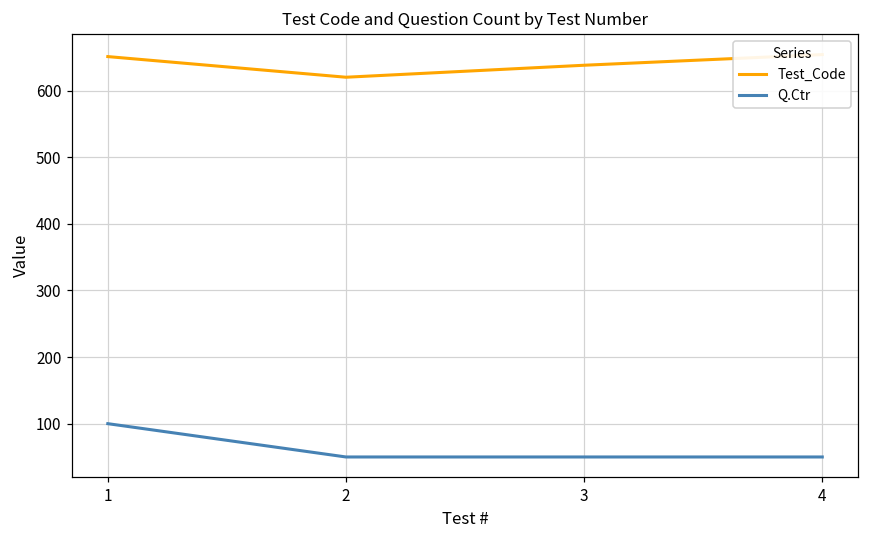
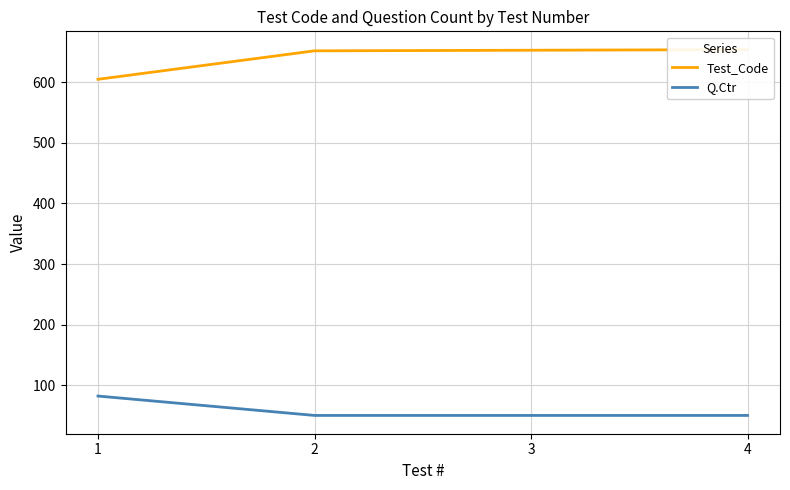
Test_Code, 1: 650 -> 610
Q.Ctr, 1: 100 -> 80
Test_Code, 2: 620 -> 650
Test_Code, 3: 640 -> 650
